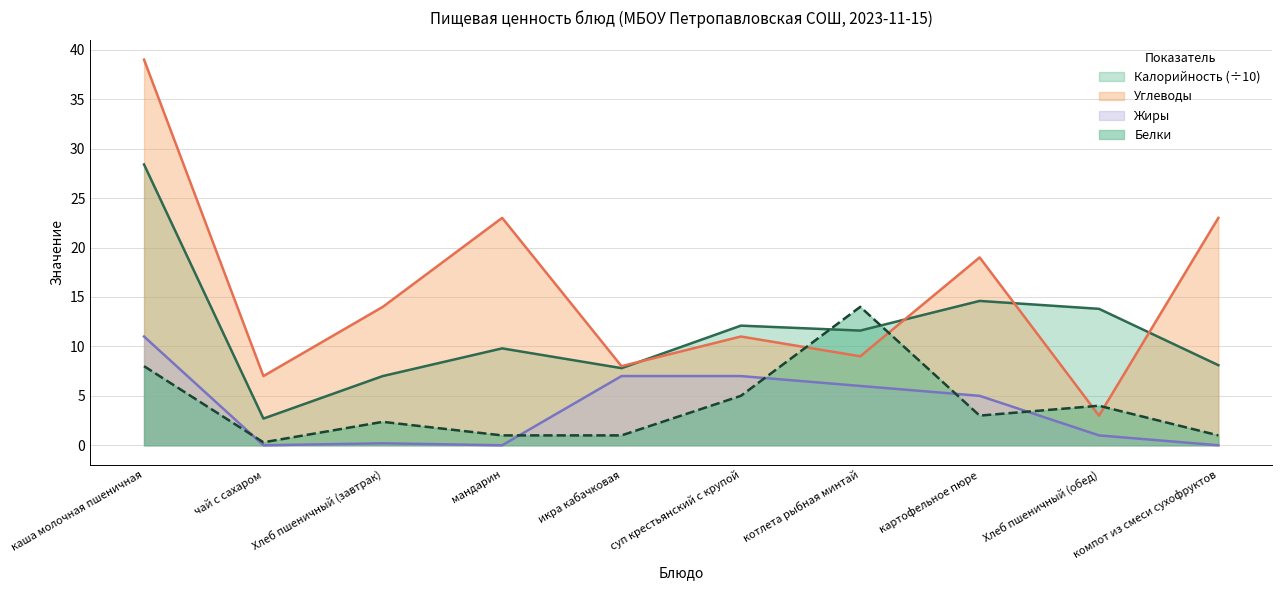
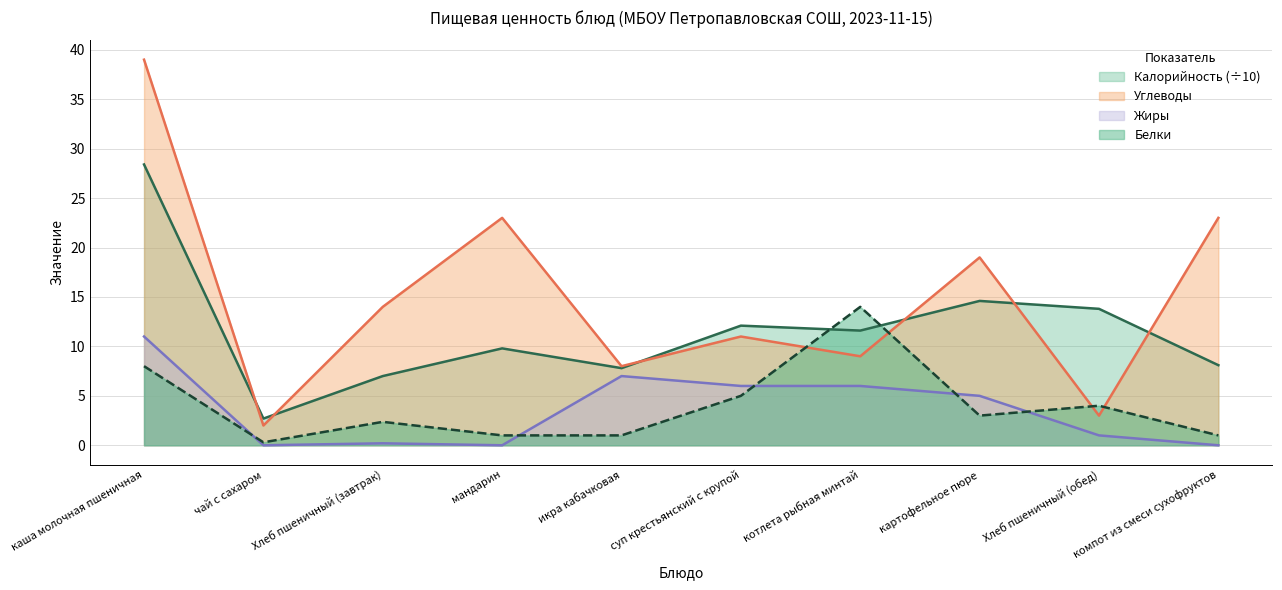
Углеводы, чай с сахаром: 7 -> 2
Жиры, суп крестьянский с крупой: 7 -> 6
